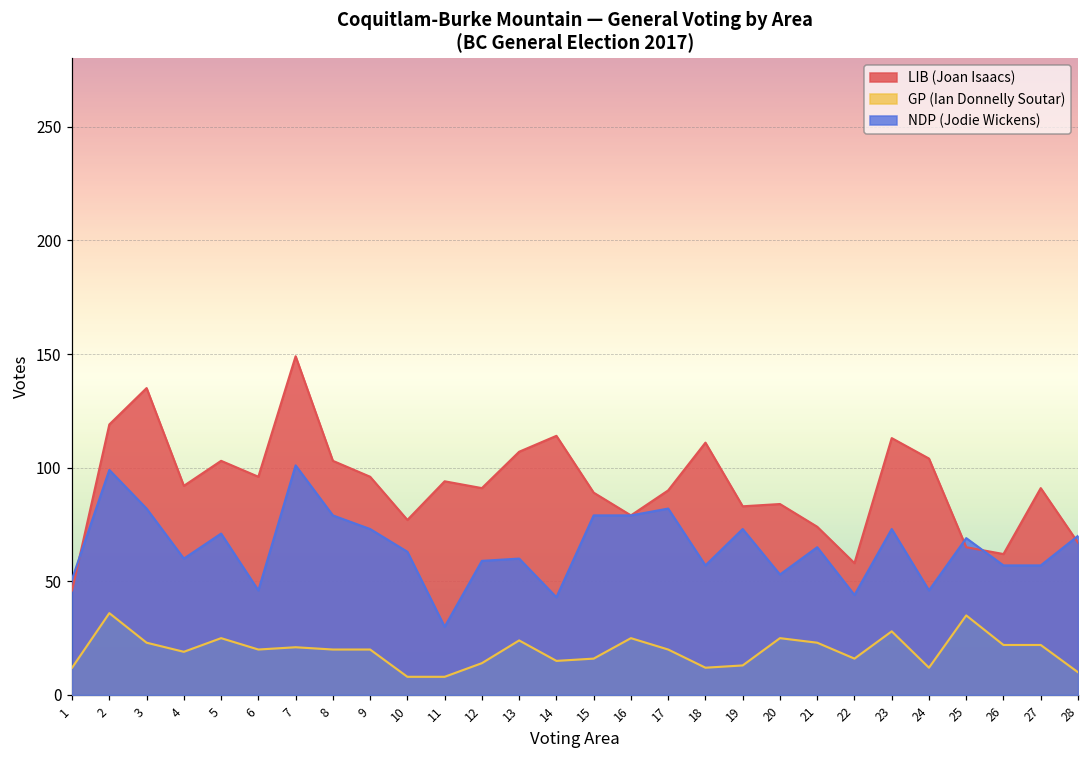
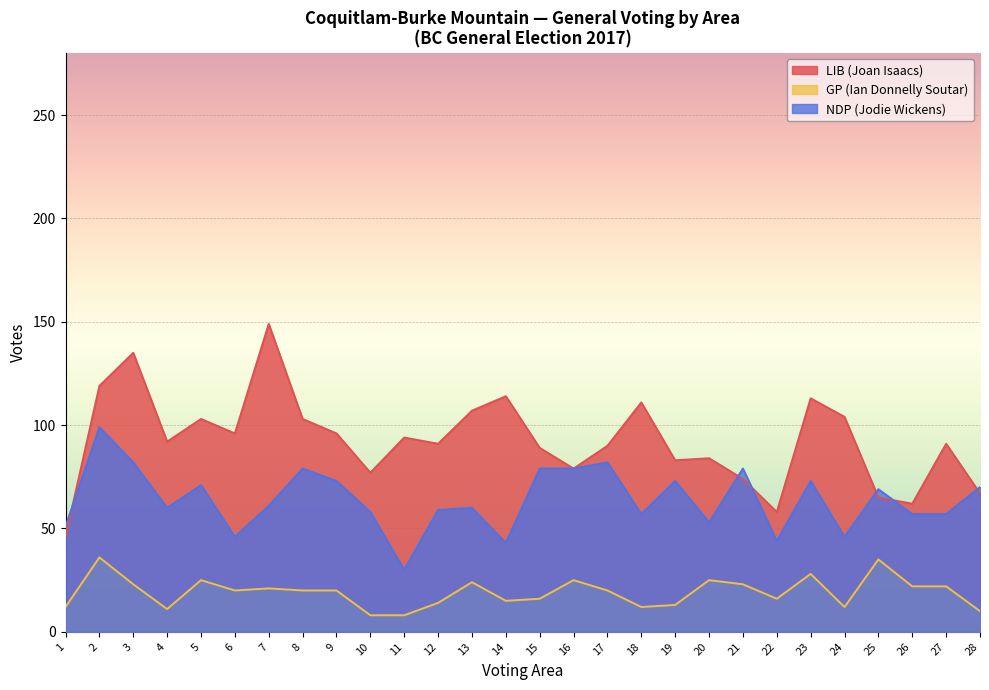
GP (Ian Donnelly Soutar), 4: 19 -> 11
NDP (Jodie Wickens), 7: 101 -> 61
NDP (Jodie Wickens), 10: 63 -> 58
NDP (Jodie Wickens), 21: 65 -> 79
